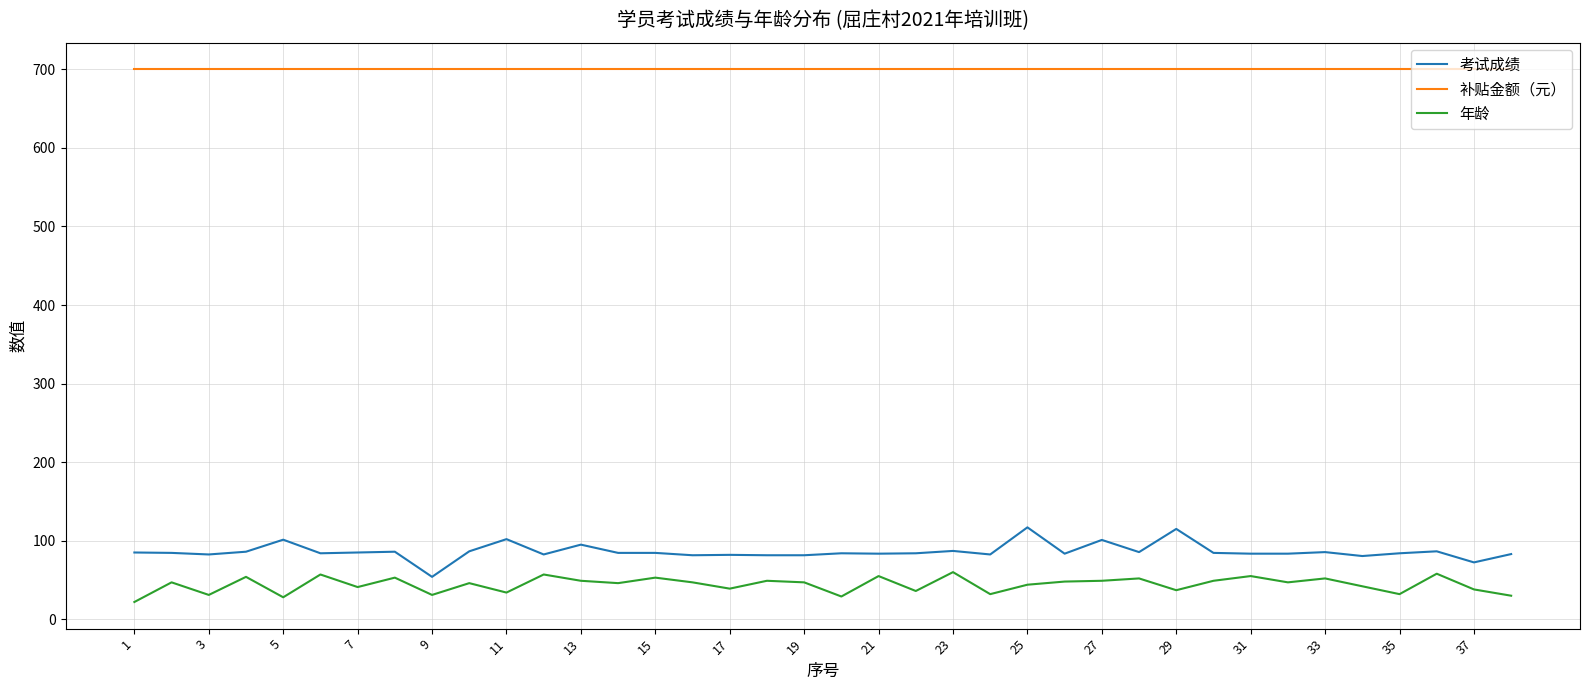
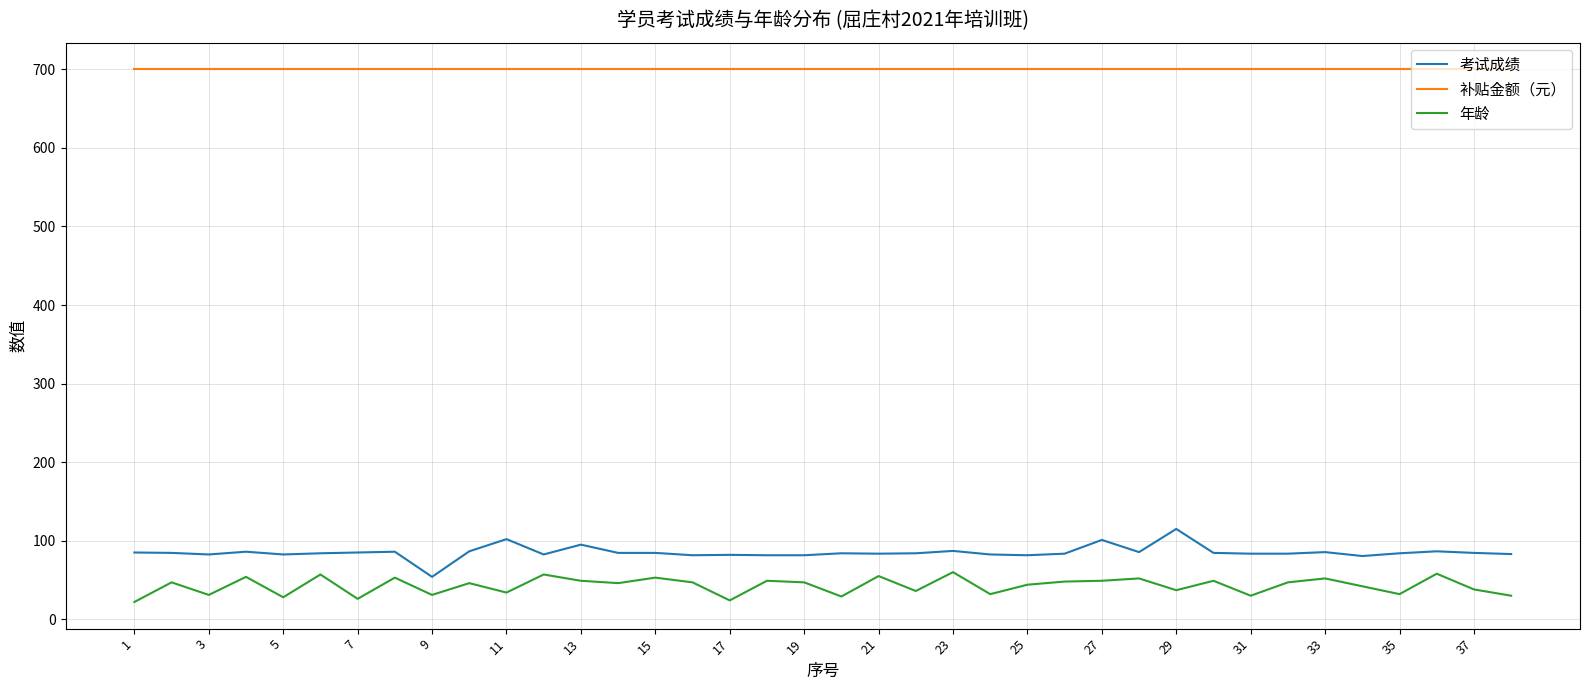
考试成绩, 5: 100 -> 80
年龄, 7: 40 -> 30
年龄, 17: 40 -> 20
考试成绩, 25: 120 -> 80
年龄, 31: 60 -> 30
考试成绩, 37: 70 -> 80
